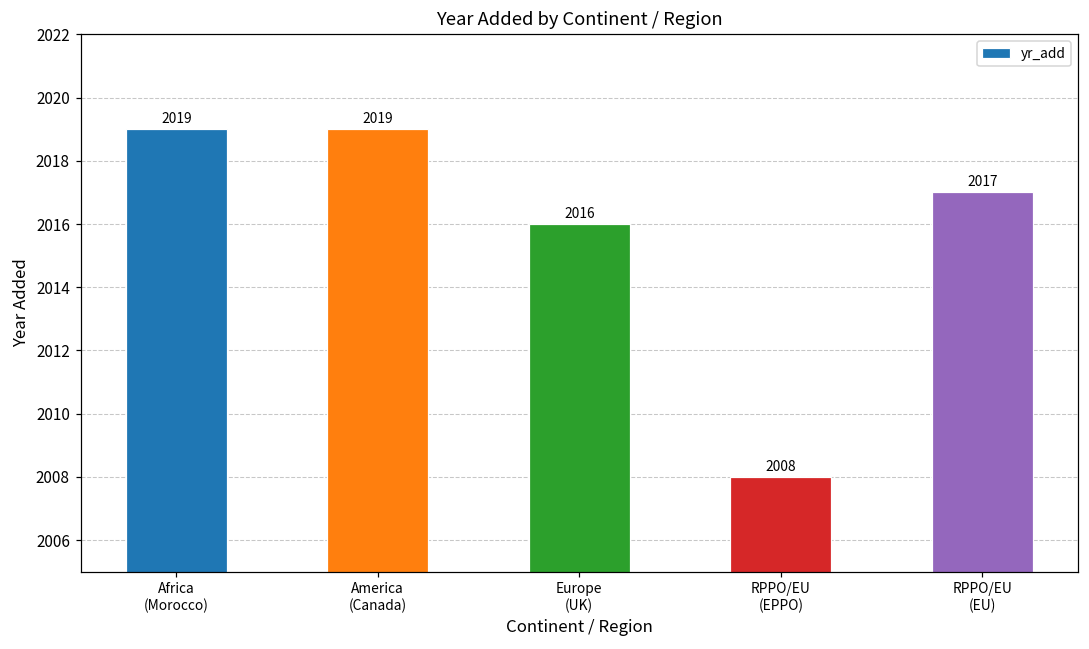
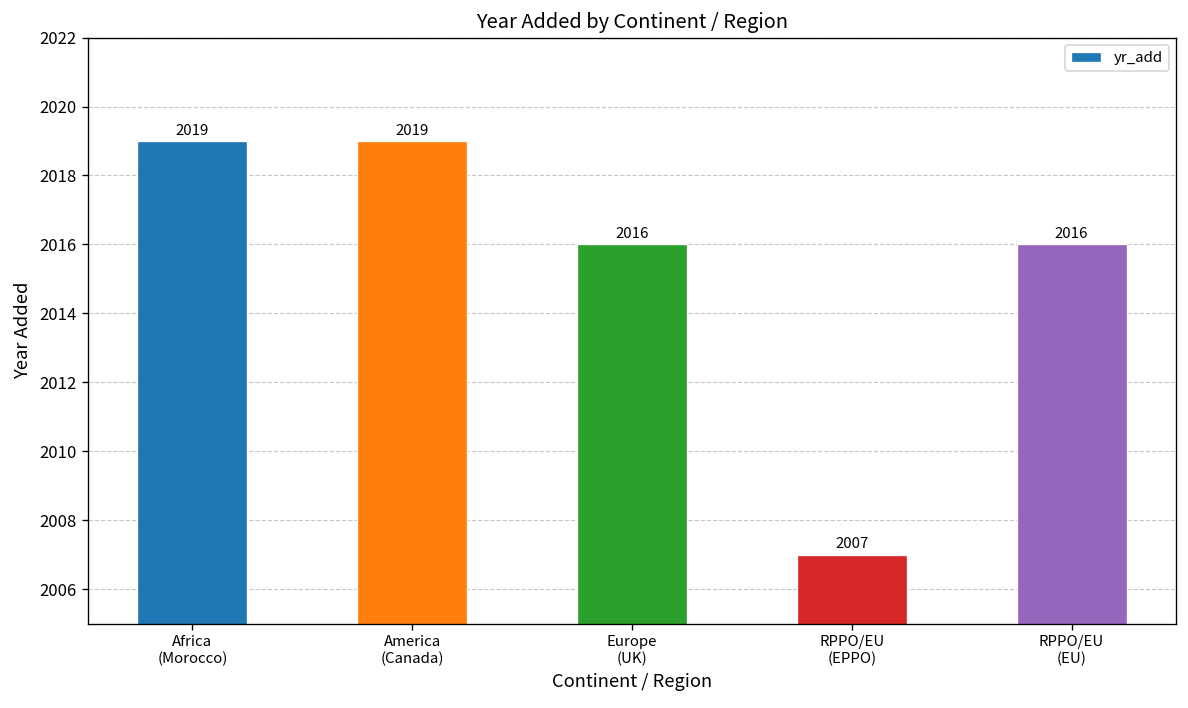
RPPO/EU (EPPO): 2008 -> 2007
RPPO/EU (EU): 2017 -> 2016
